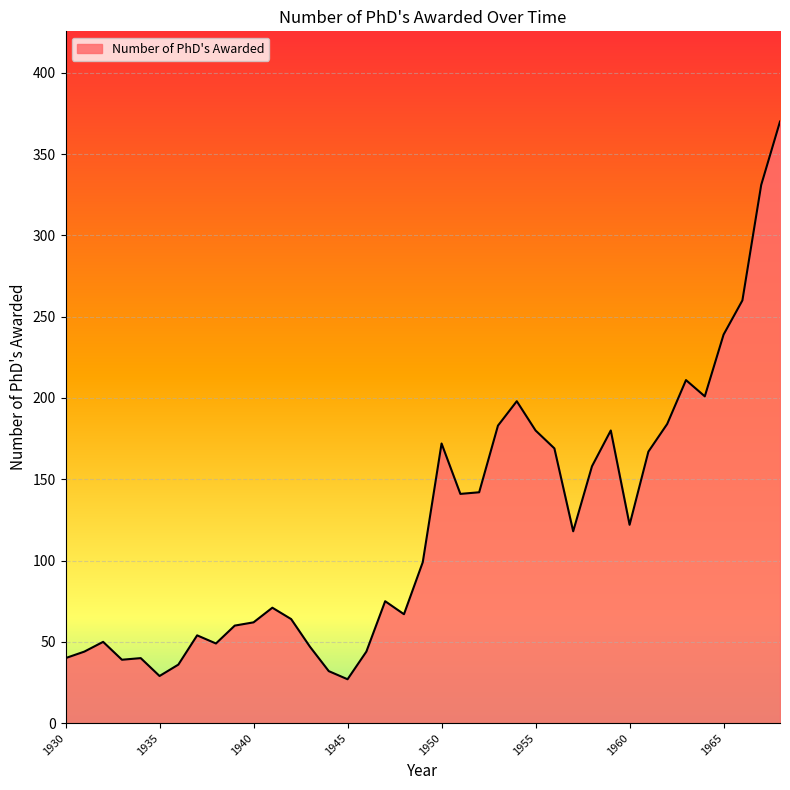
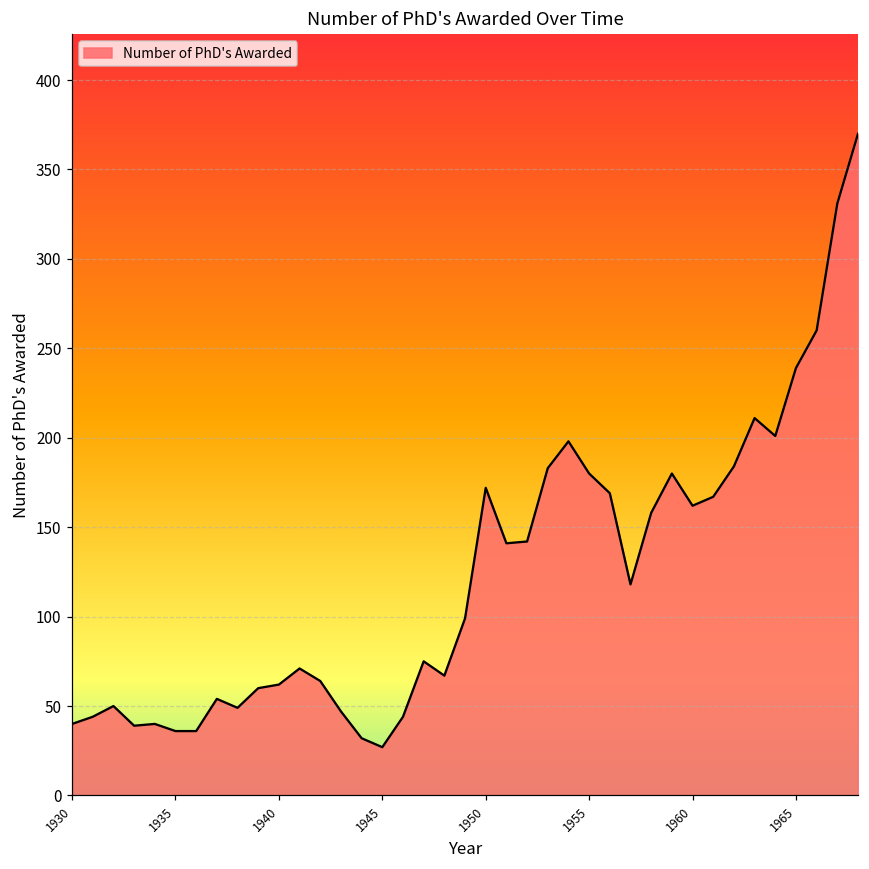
1935: 29 -> 36
1960: 122 -> 162
